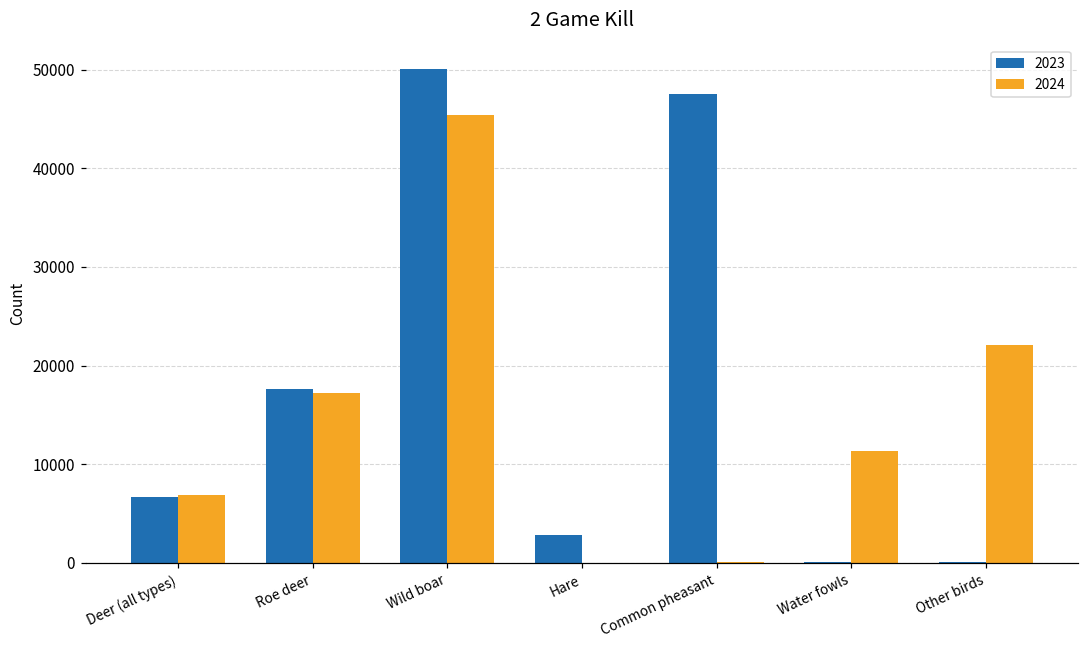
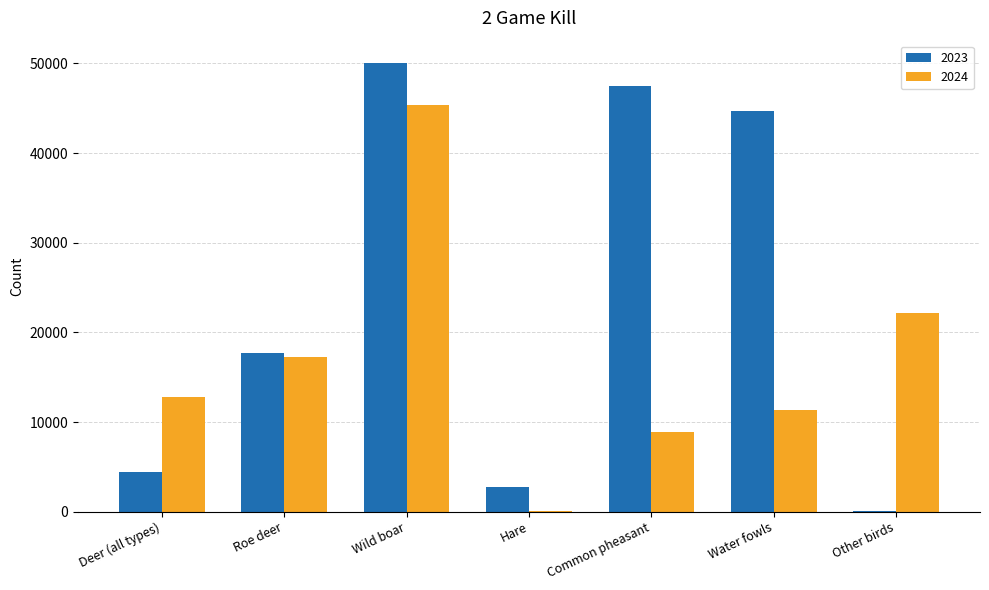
2023, Deer (all types): 7000 -> 4000
2024, Deer (all types): 7000 -> 13000
2024, Common pheasant: 0 -> 9000
2023, Water fowls: 0 -> 45000
